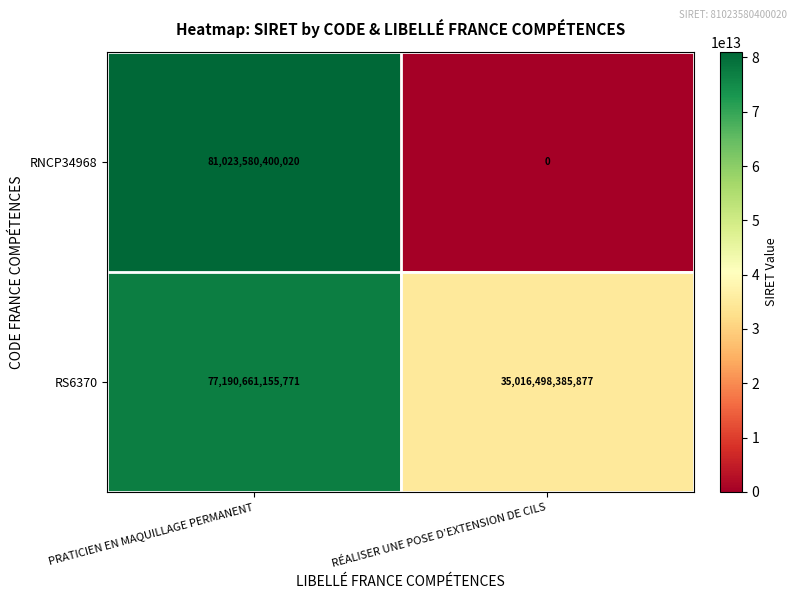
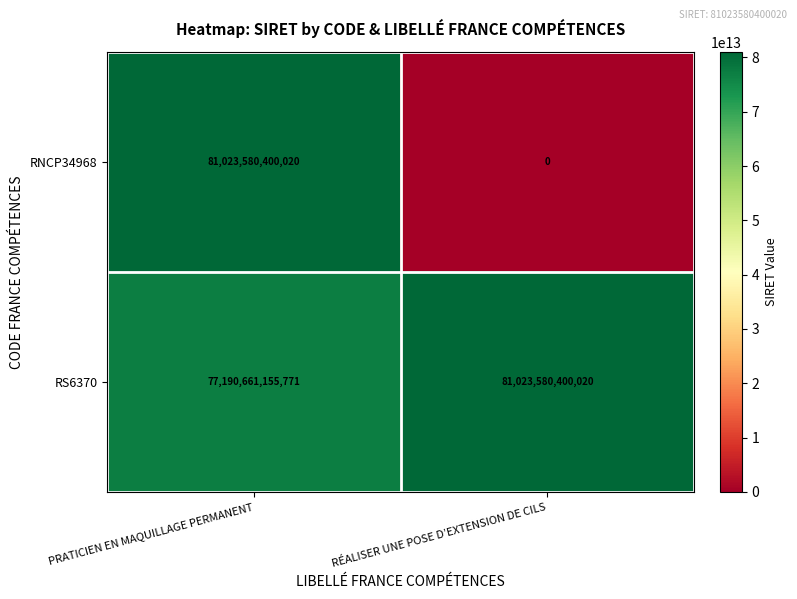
RS6370, RÉALISER UNE POSE D’EXTENSION DE CILS: 35,016,498,385,877 -> 81,023,580,400,020
